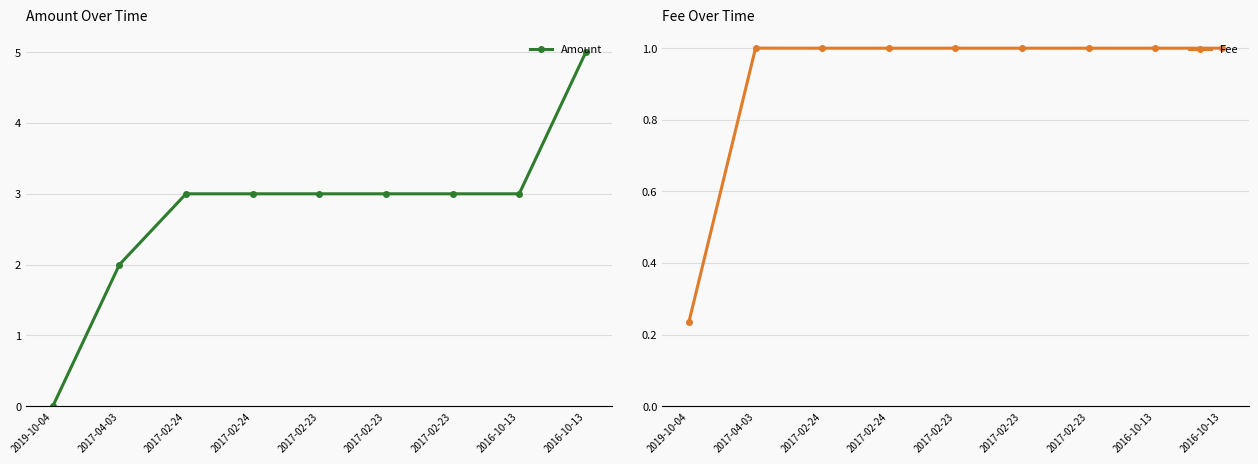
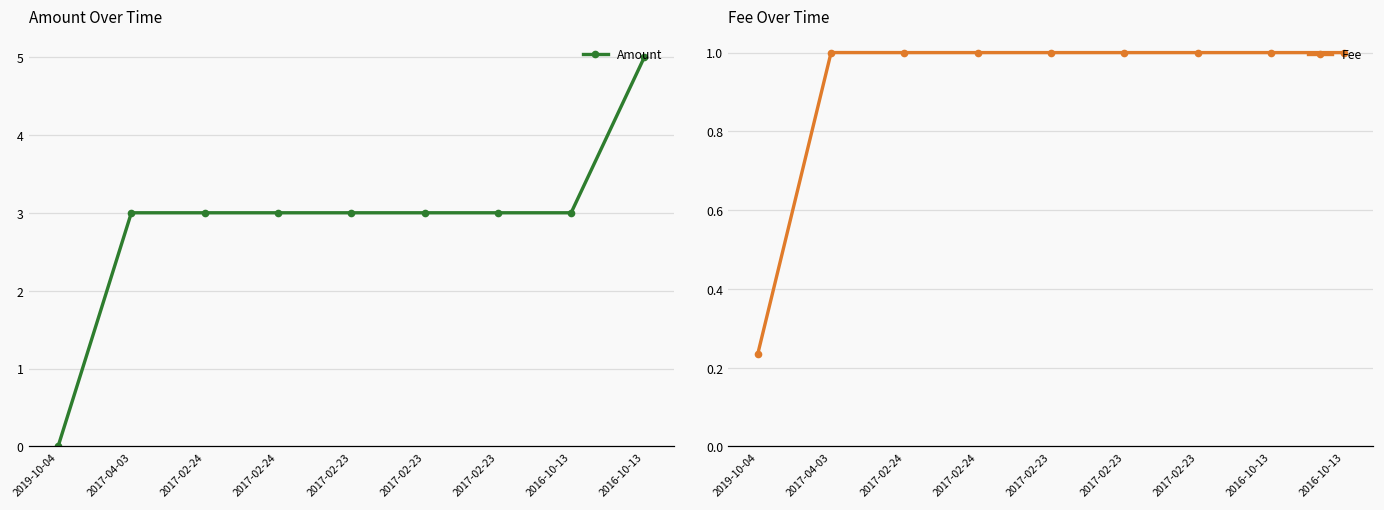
Amount Over Time, 2017-04-03: 2 -> 3
